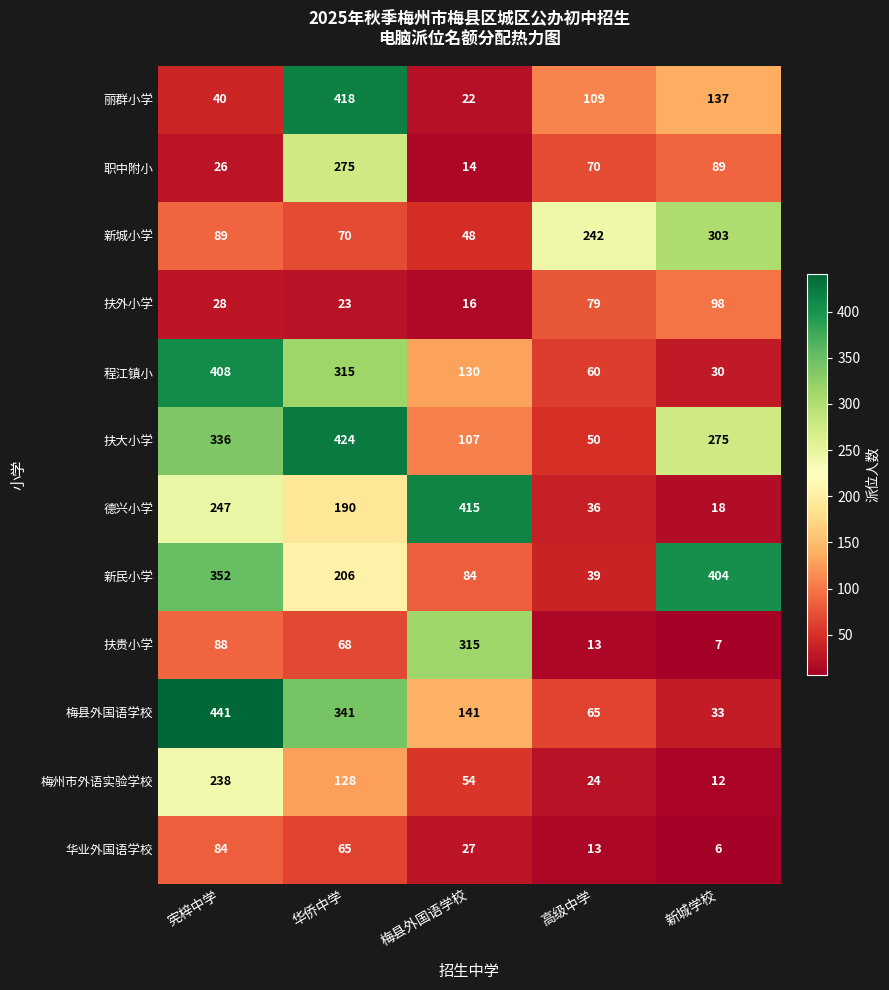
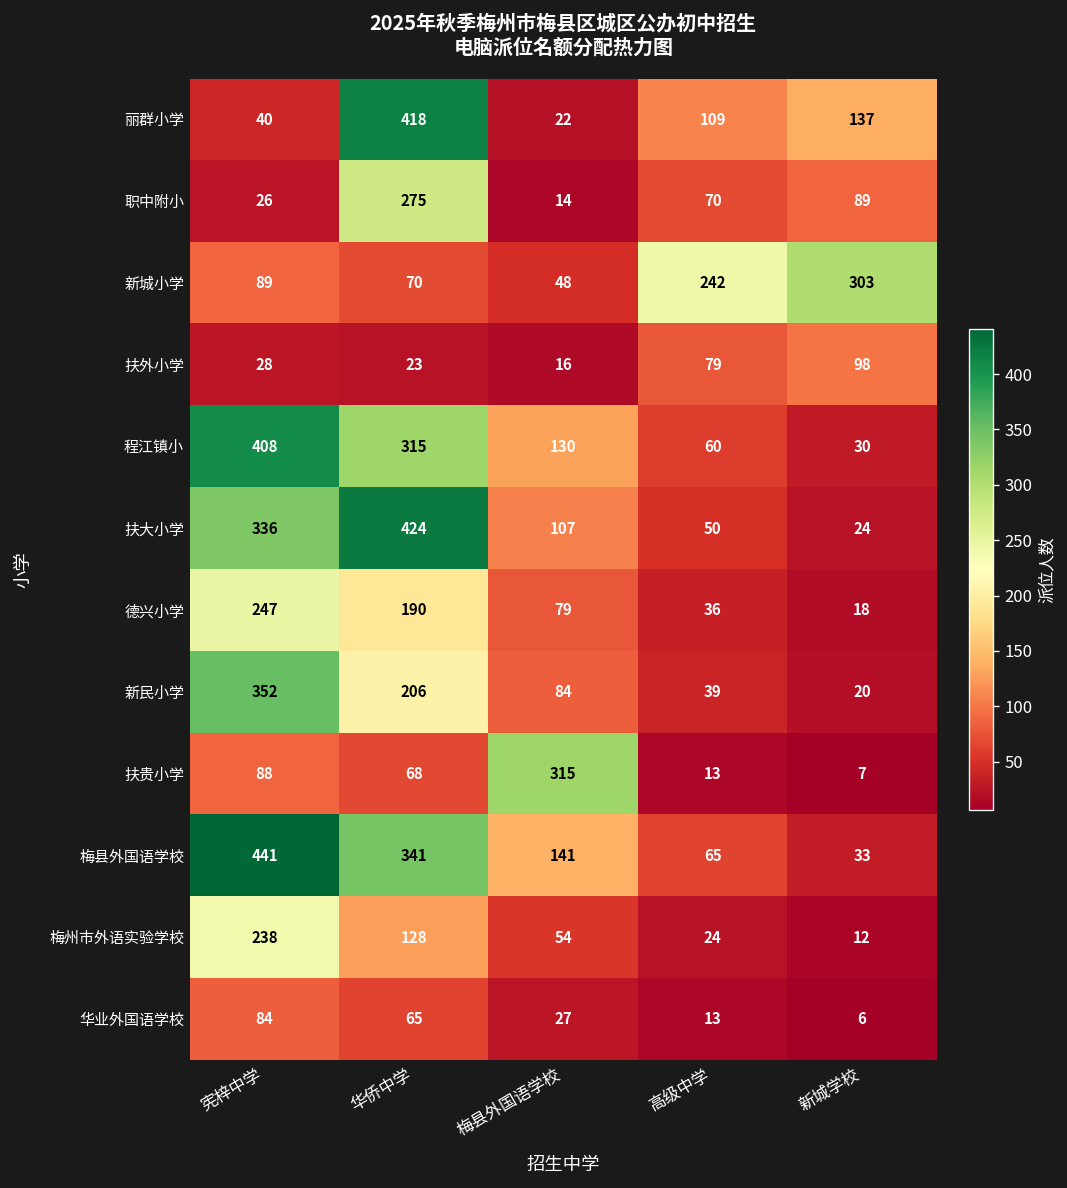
扶大小学, 新城学校: 275 -> 24
德兴小学, 梅县外国语学校: 415 -> 79
新民小学, 新城学校: 404 -> 20
